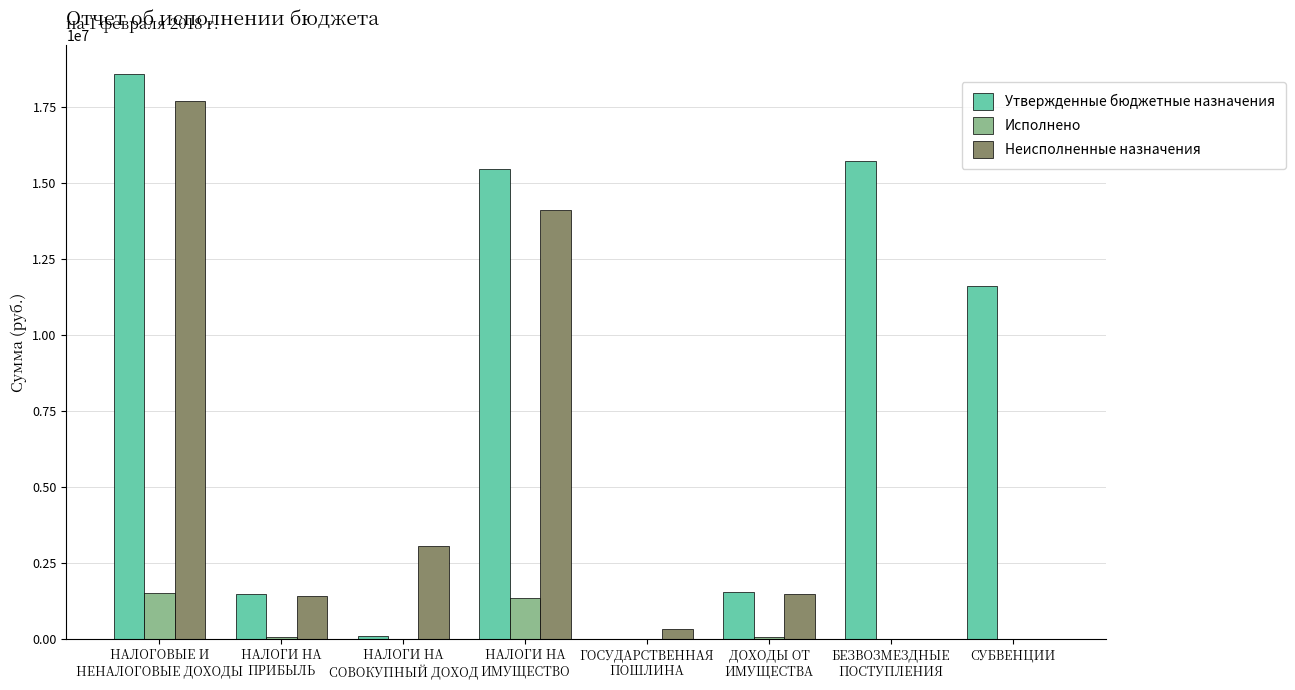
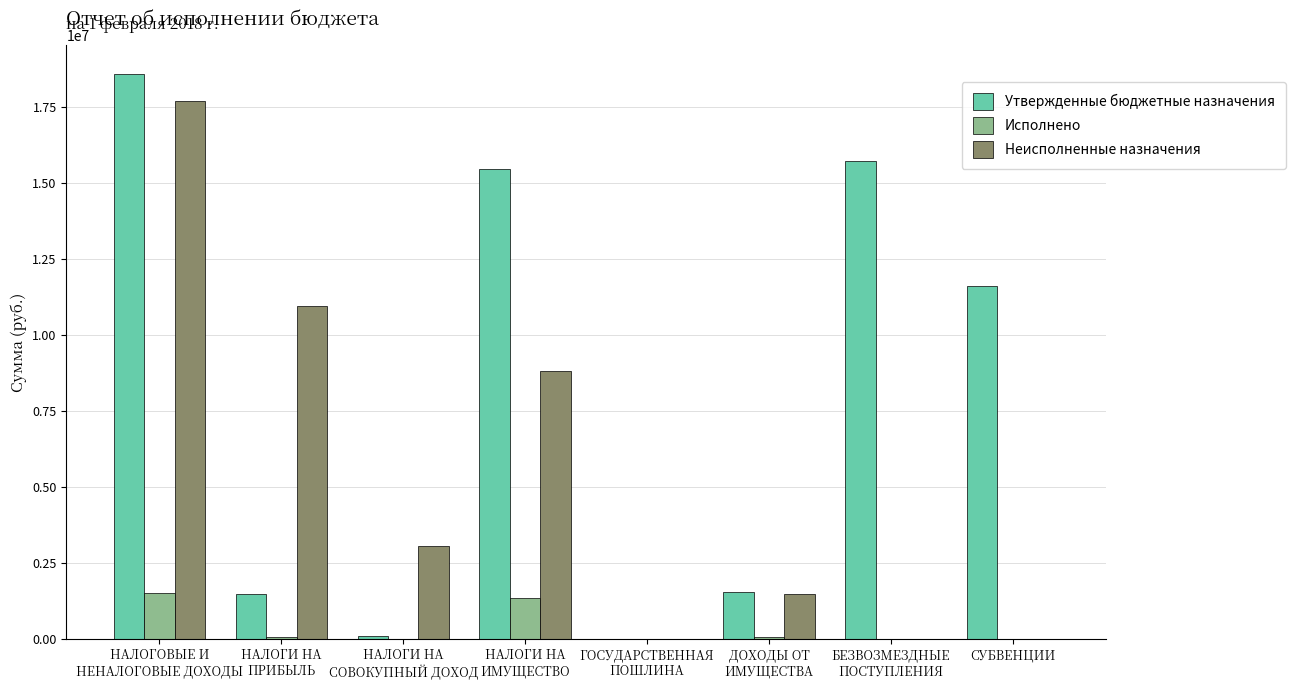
Неисполненные назначения, НАЛОГИ НА ПРИБЫЛЬ: 1400000 -> 10900000
Неисполненные назначения, НАЛОГИ НА ИМУЩЕСТВО: 14100000 -> 8800000
Неисполненные назначения, ГОСУДАРСТВЕННАЯ ПОШЛИНА: 300000 -> 0
